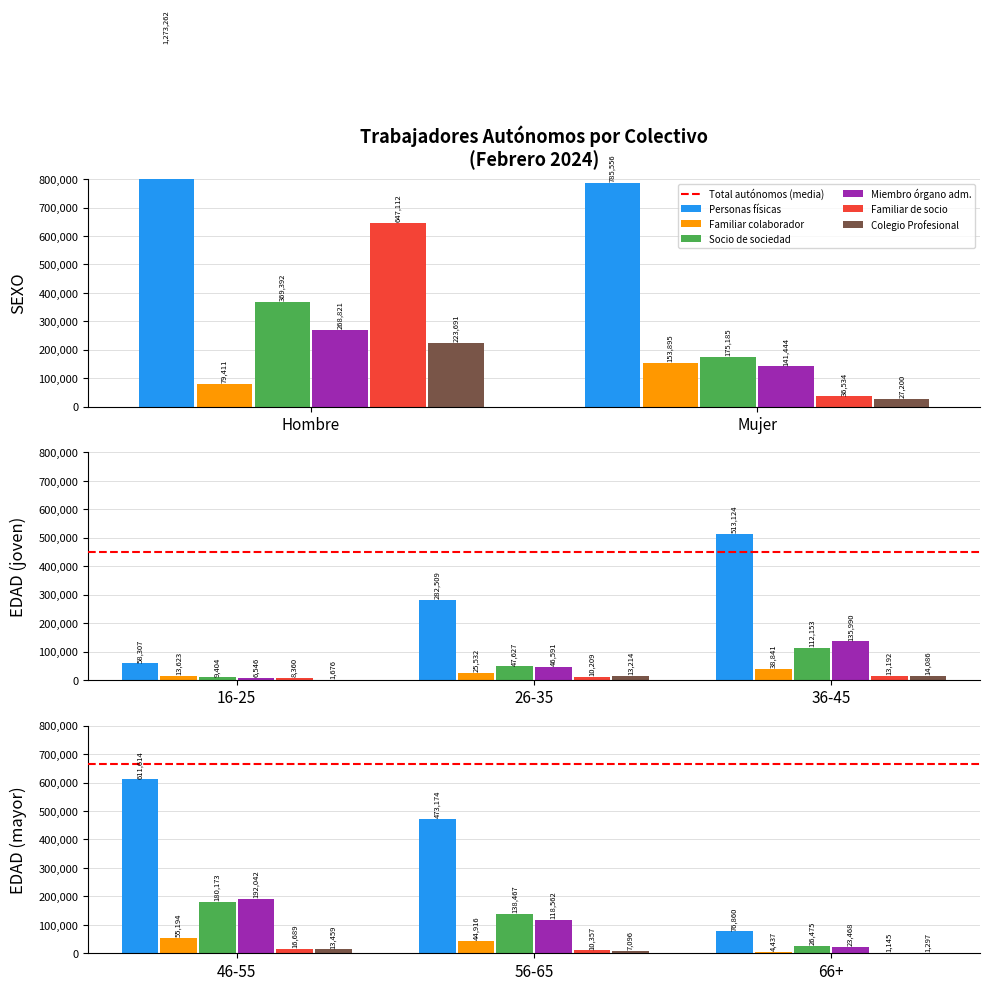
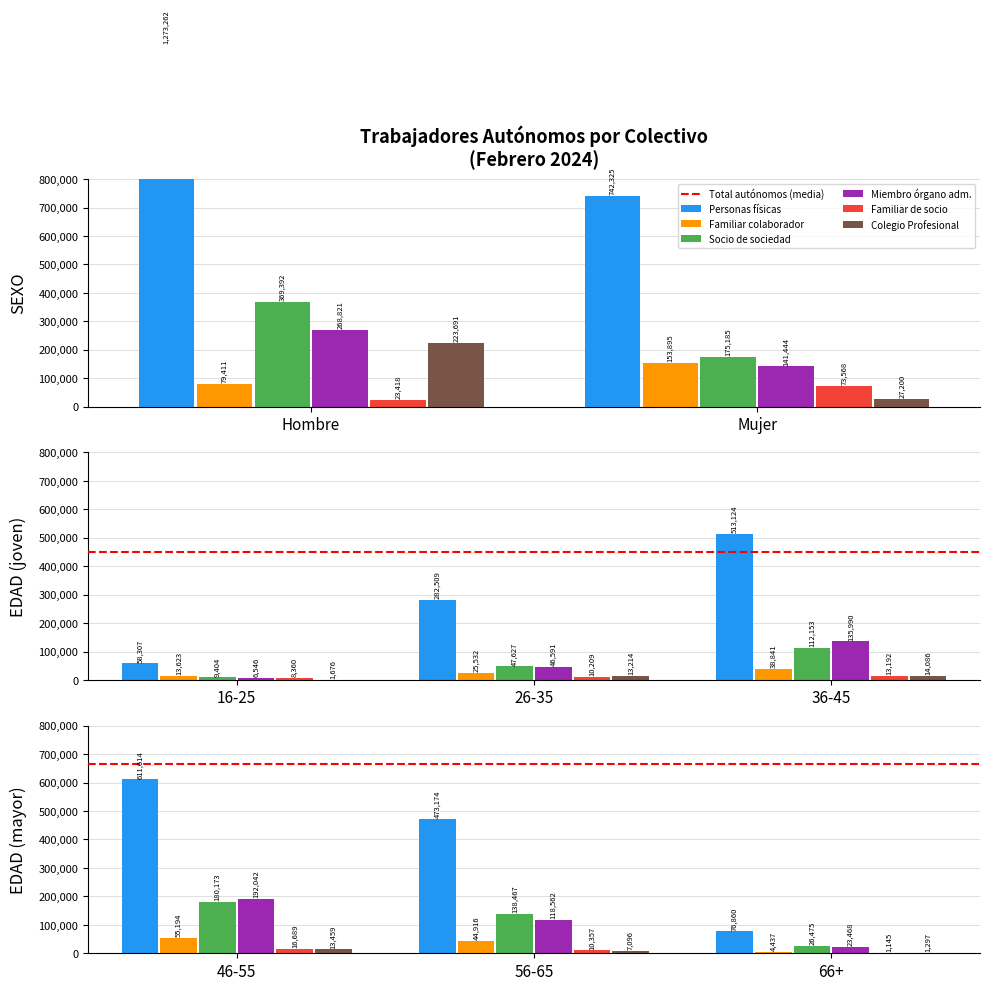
Trabajadores Autónomos por Colectivo (Febrero 2024), Familiar de socio, Hombre: 647,112 -> 23,418
Trabajadores Autónomos por Colectivo (Febrero 2024), Personas físicas, Mujer: 785,556 -> 742,325
Trabajadores Autónomos por Colectivo (Febrero 2024), Familiar de socio, Mujer: 36,534 -> 73,568
